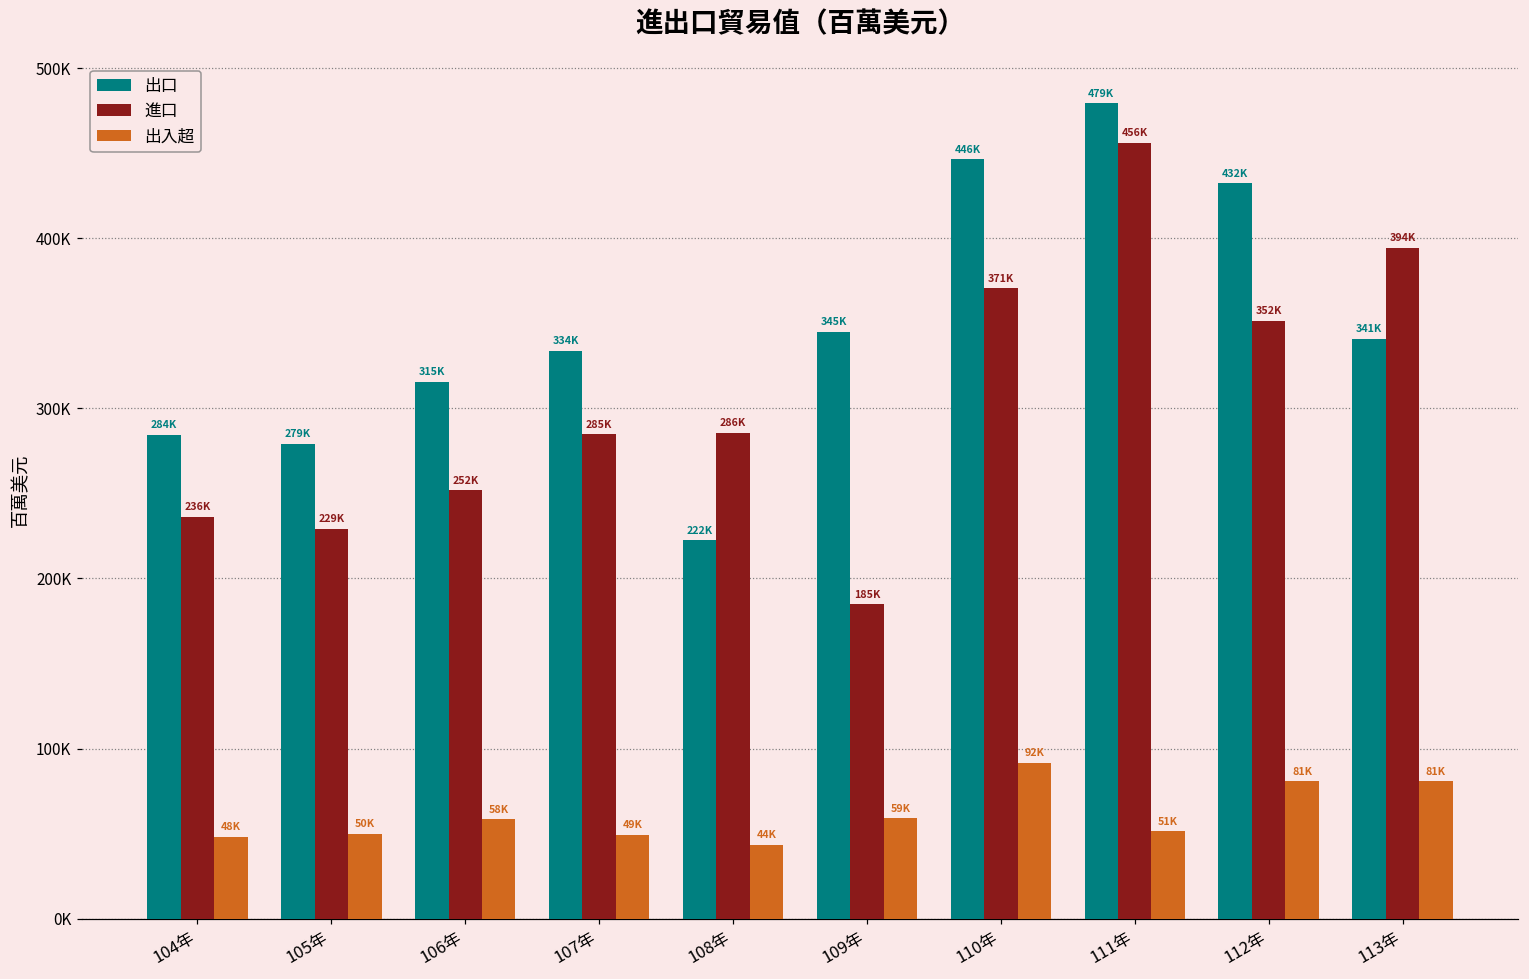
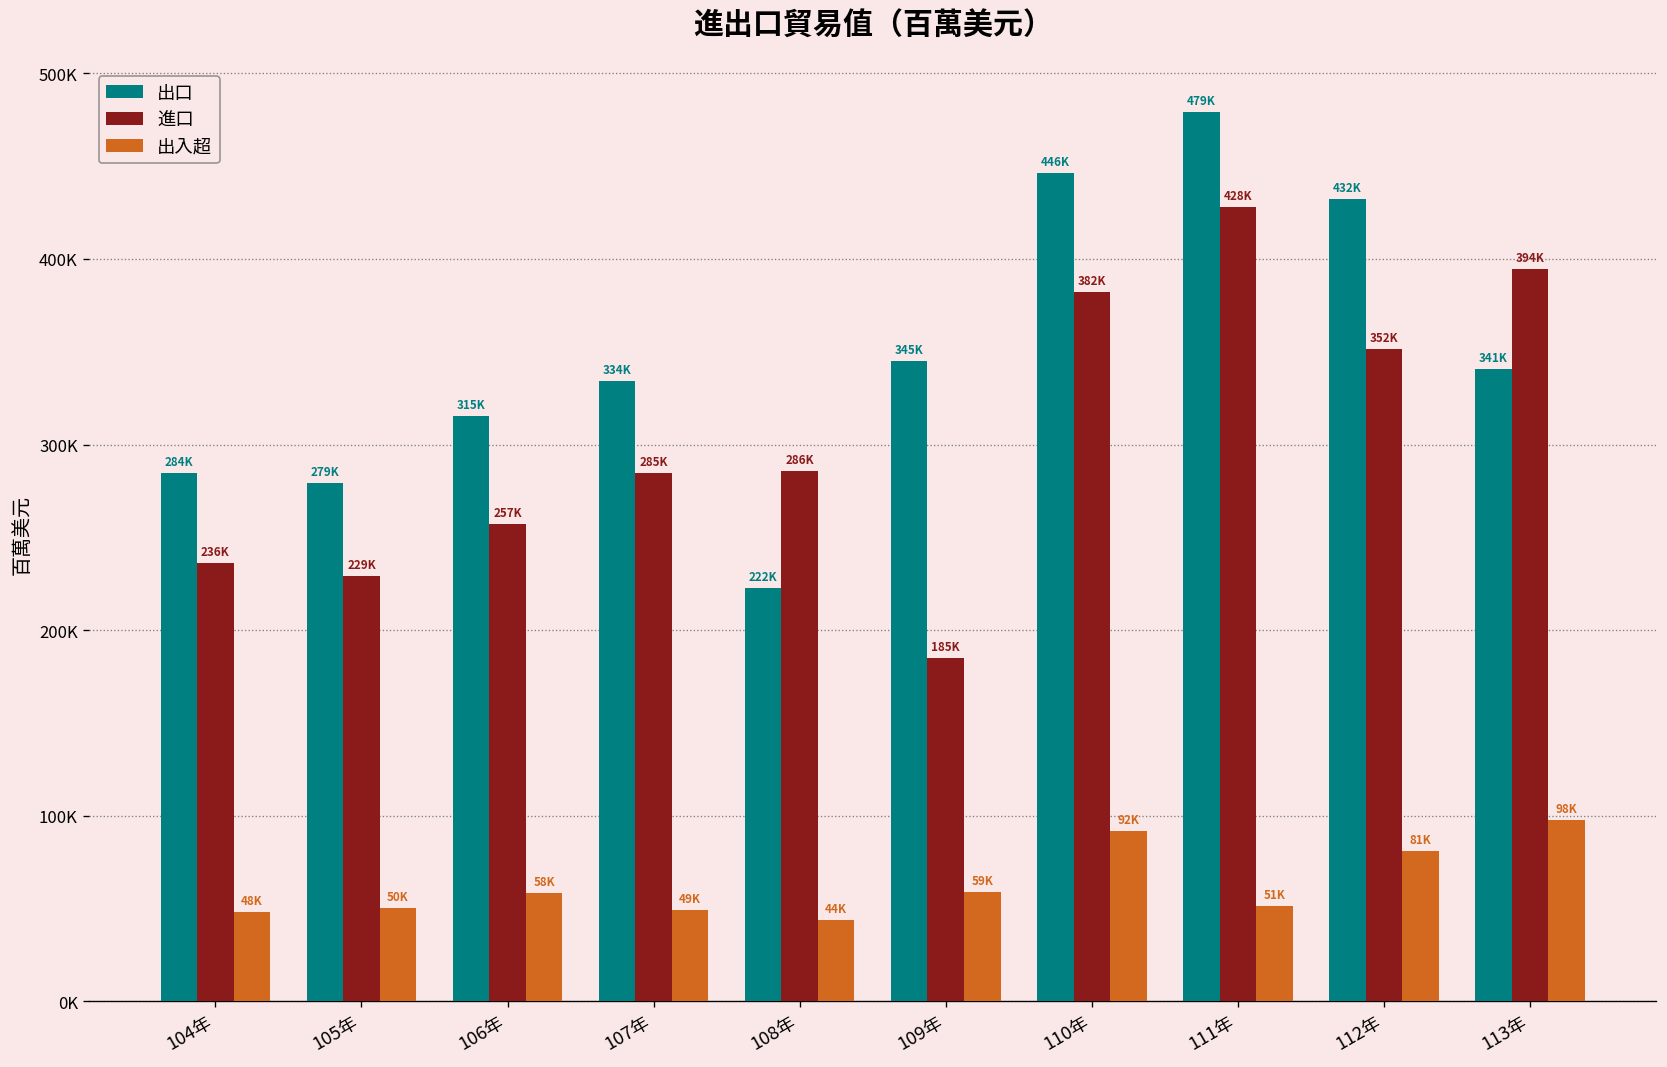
進口, 106年: 252K -> 257K
進口, 110年: 371K -> 382K
進口, 111年: 456K -> 428K
出入超, 113年: 81K -> 98K
